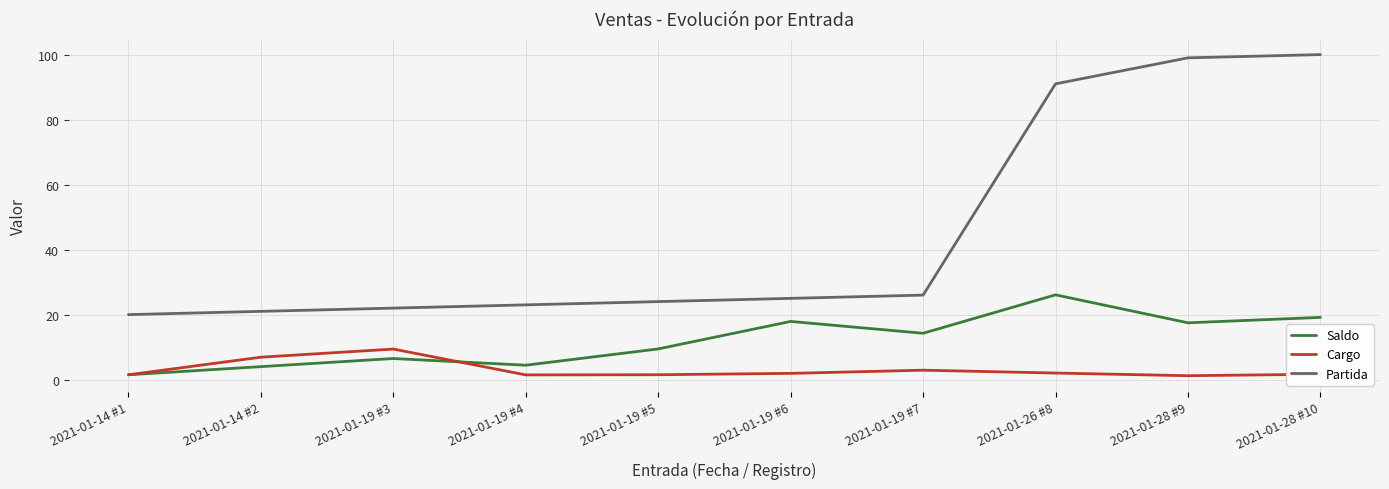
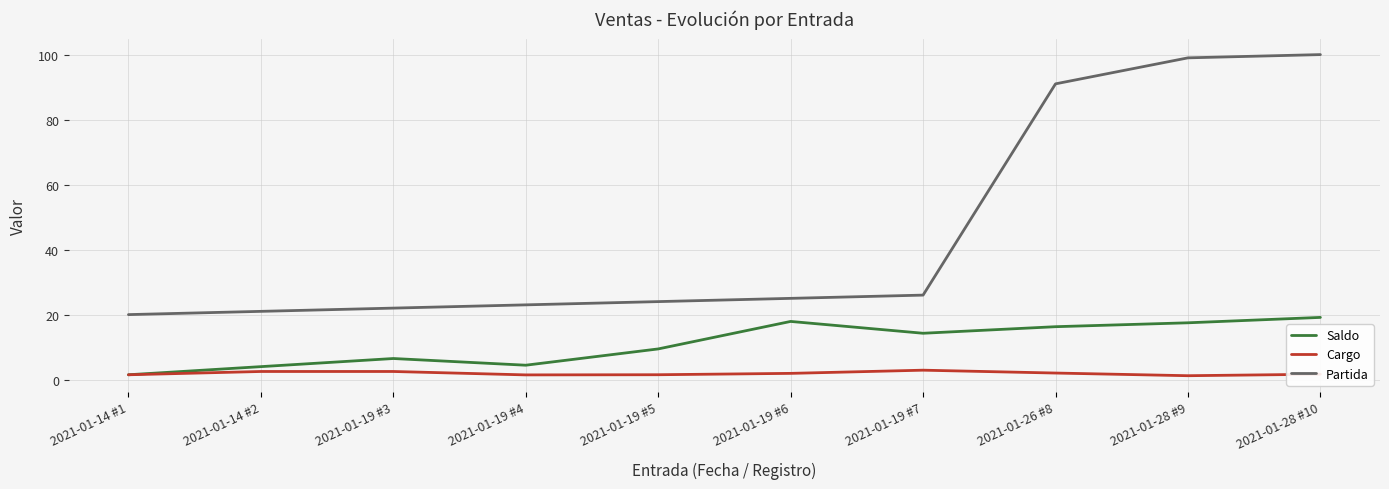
Cargo, 2021-01-14 #2: 7 -> 3
Cargo, 2021-01-19 #3: 9 -> 3
Saldo, 2021-01-26 #8: 26 -> 16
